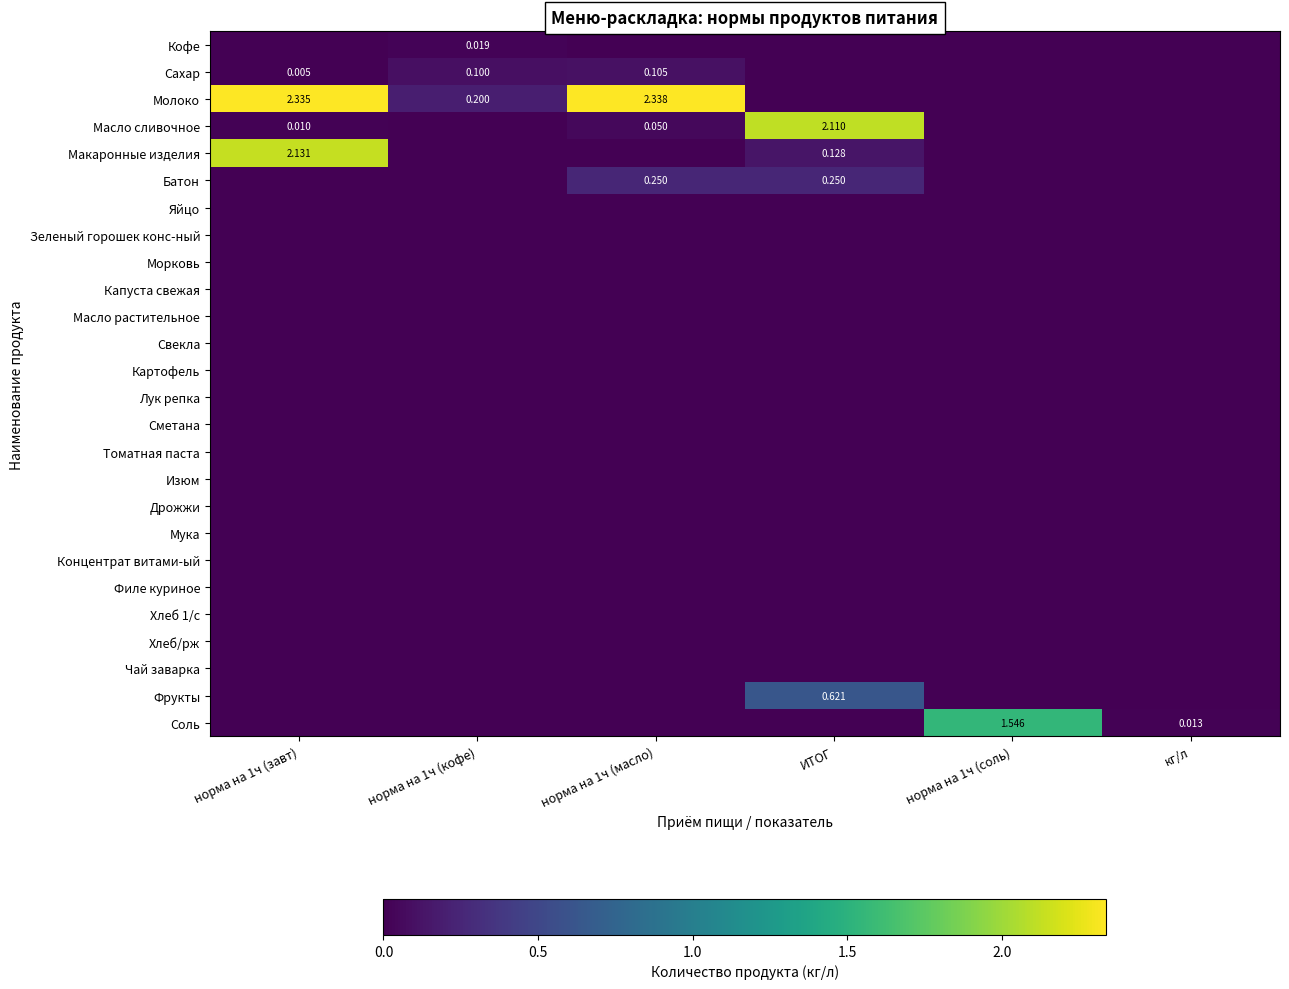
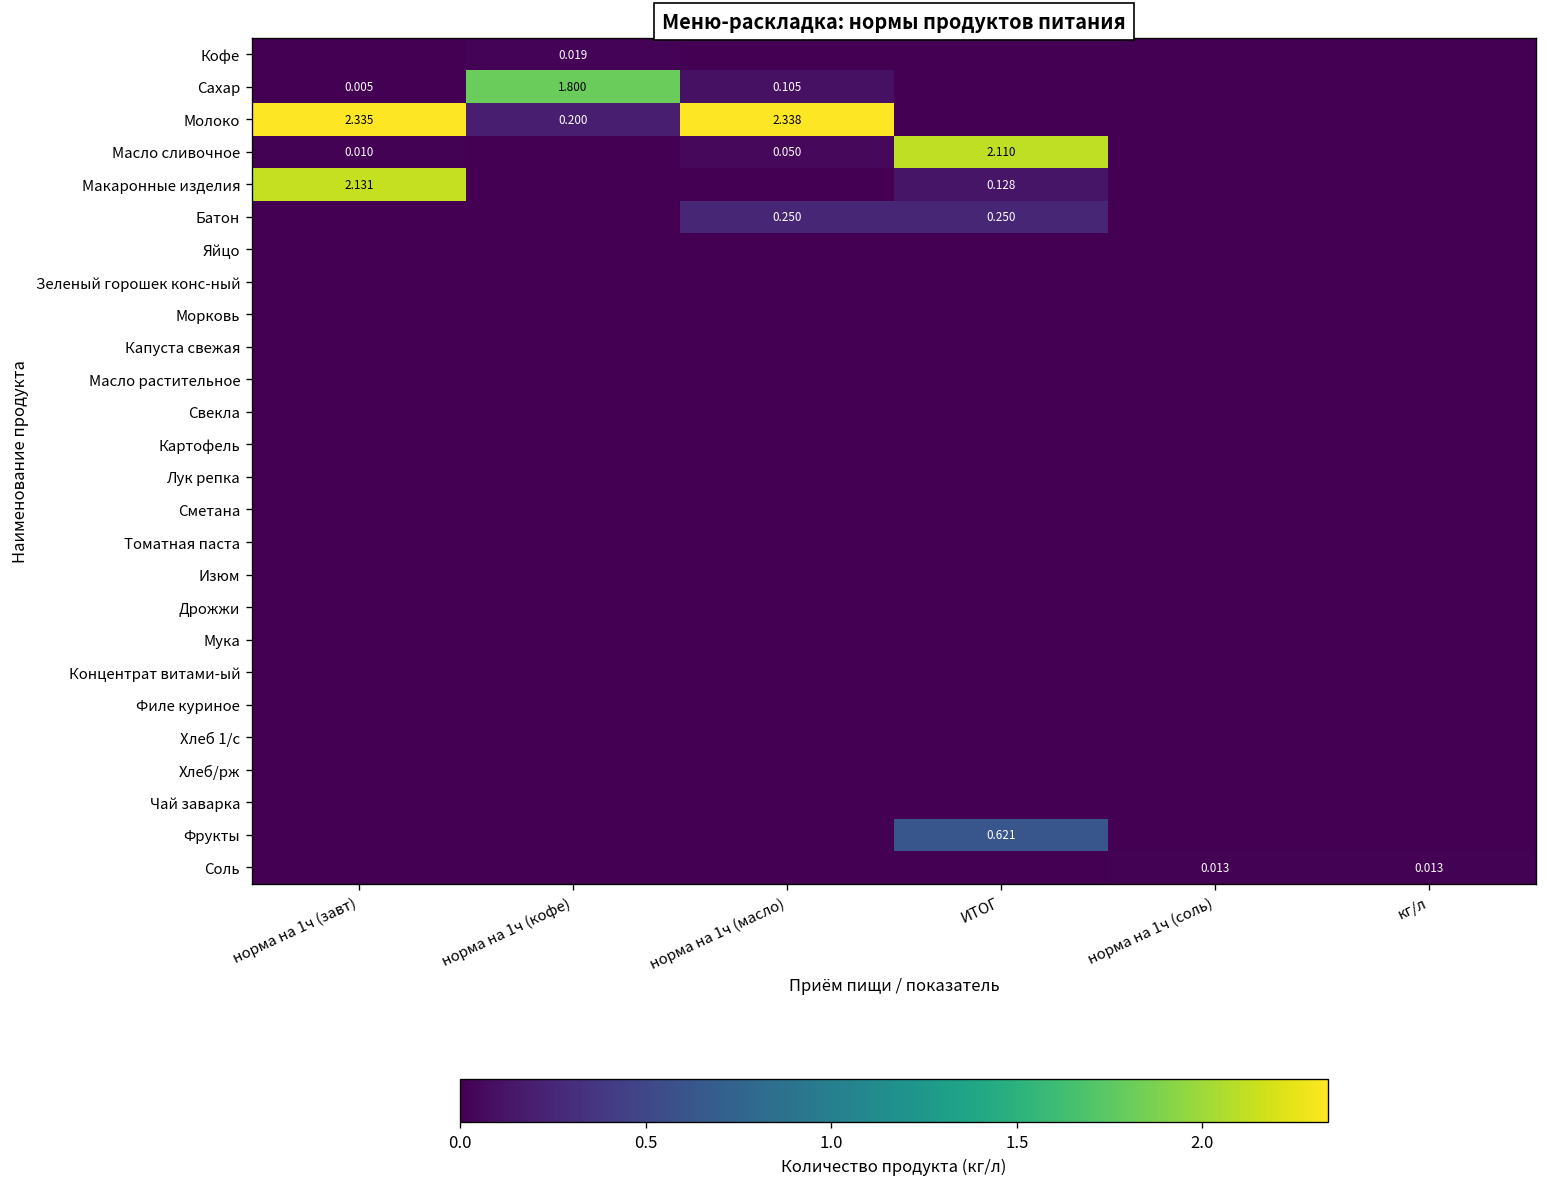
Сахар, норма на 1ч (кофе): 0.100 -> 1.800
Соль, норма на 1ч (соль): 1.546 -> 0.013
